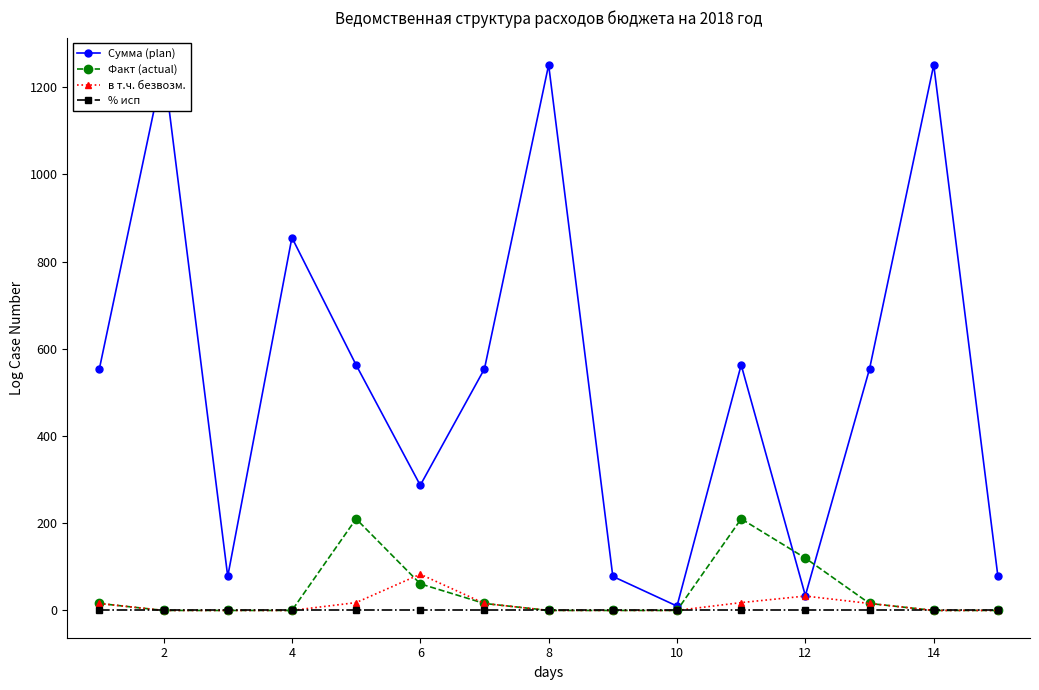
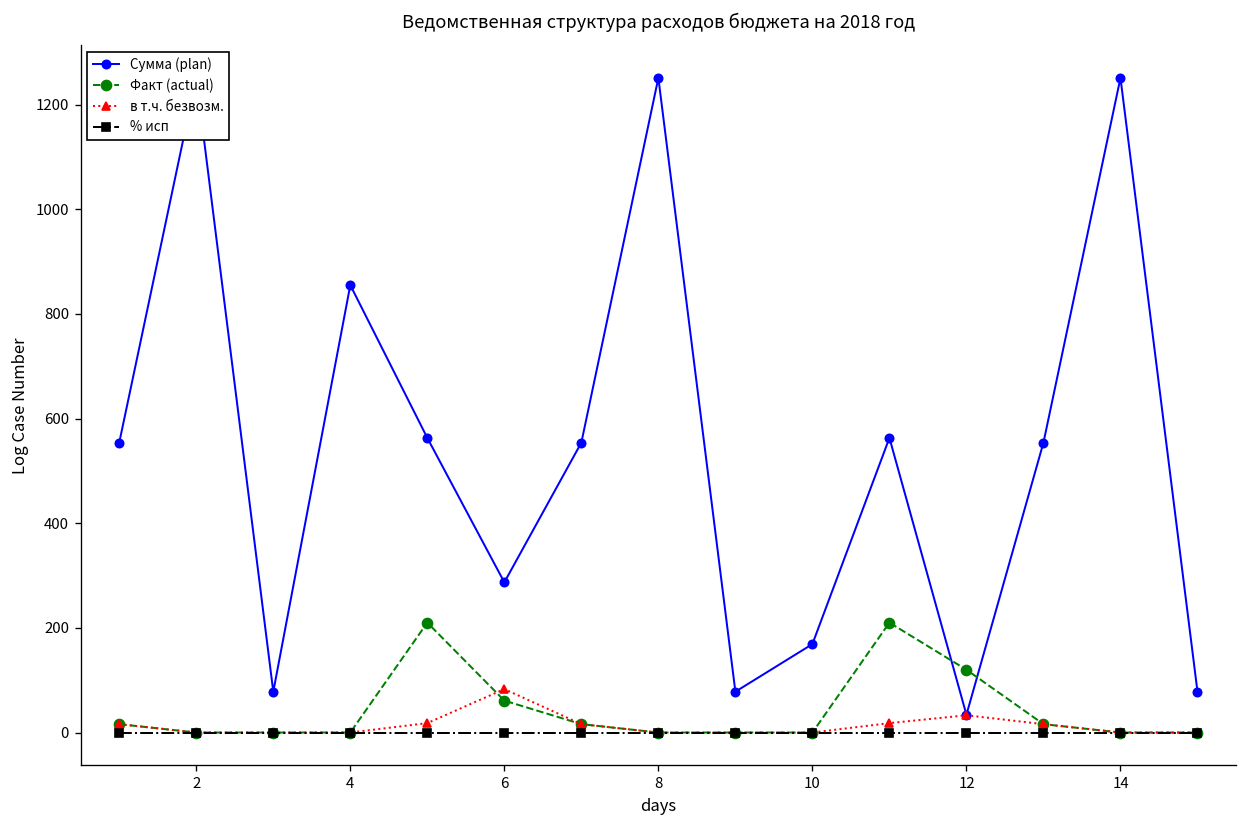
Сумма (plan), 10: 10 -> 170
